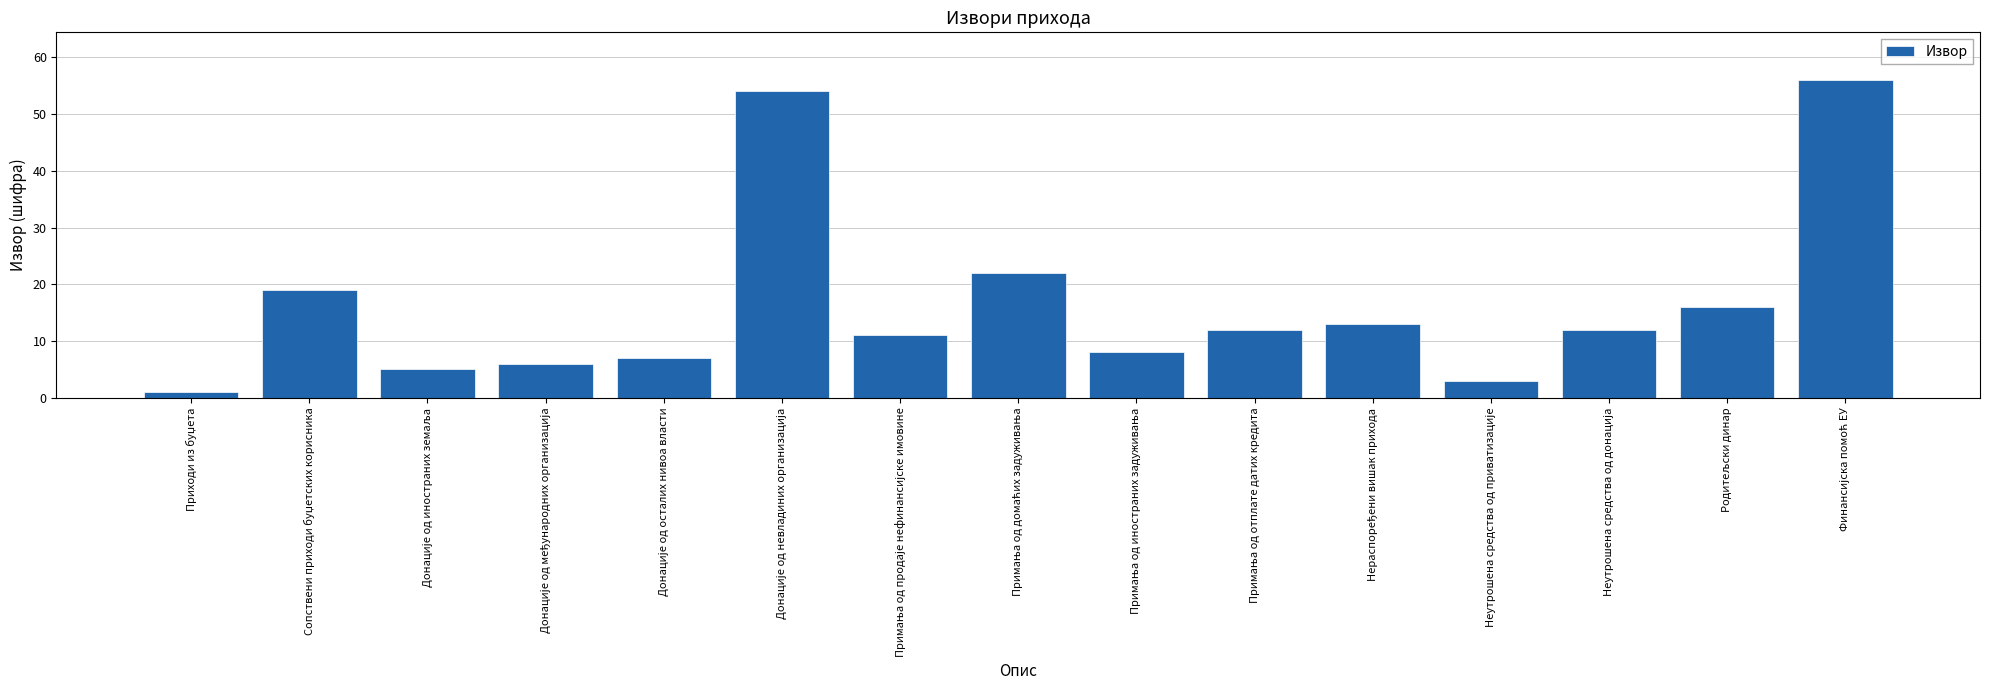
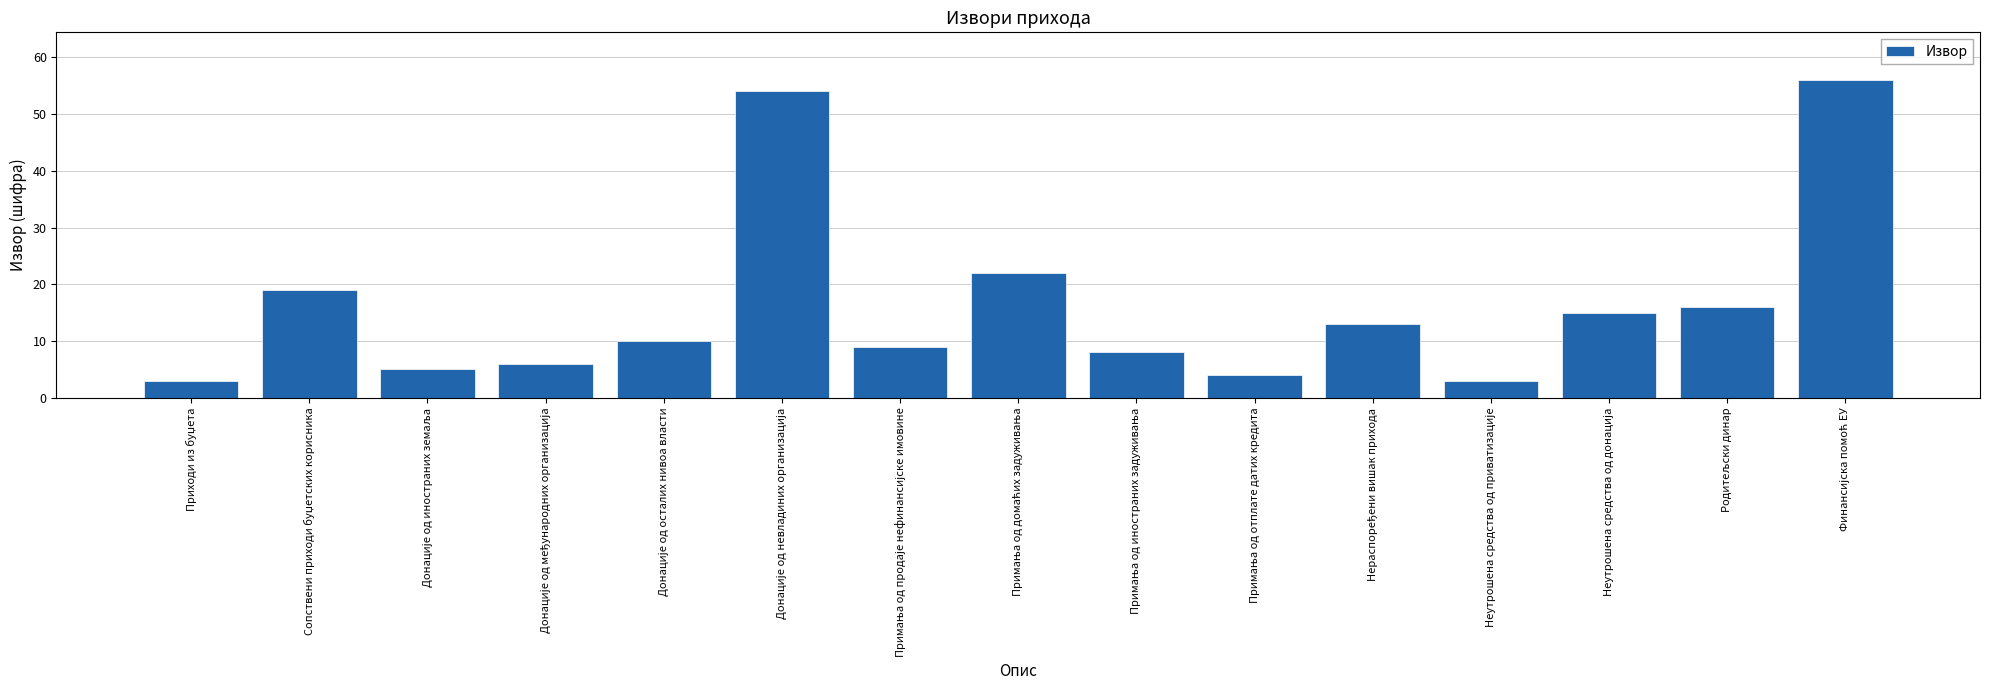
Приходи из буџета: 1 -> 3
Донације од осталих нивоа власти: 7 -> 10
Примања од продаје нефинансијске имовине: 11 -> 9
Примања од отплате датих кредита: 12 -> 4
Неутрошена средства од донација: 12 -> 15
